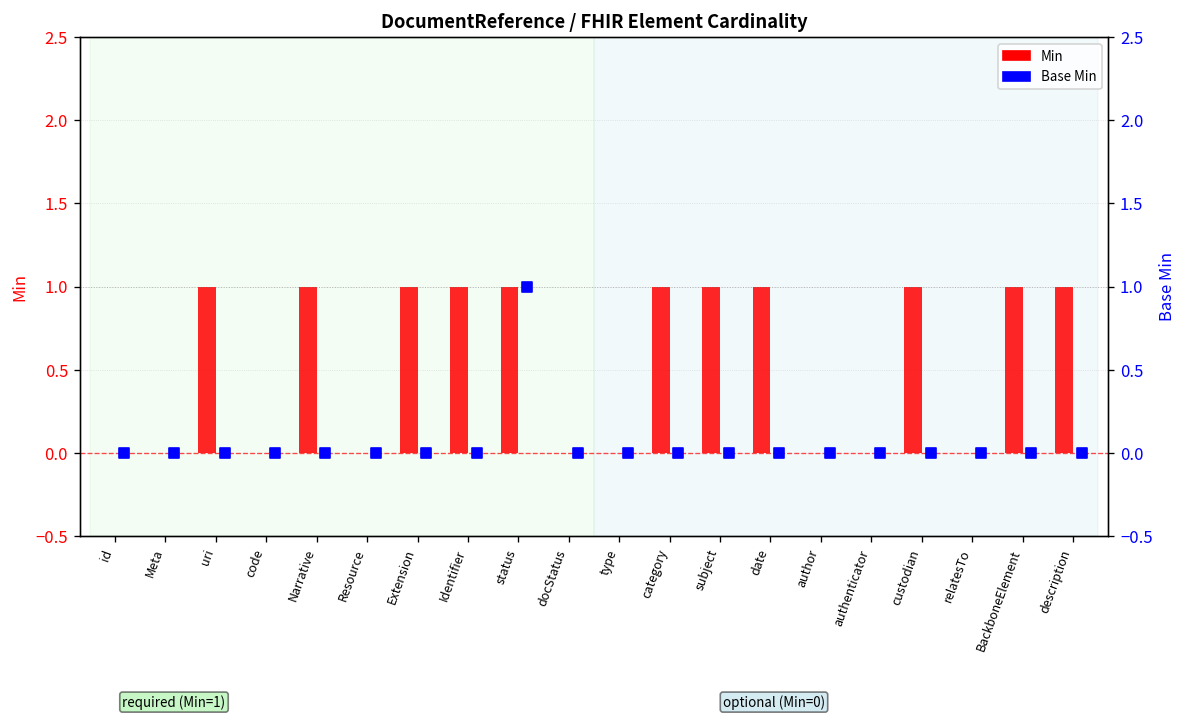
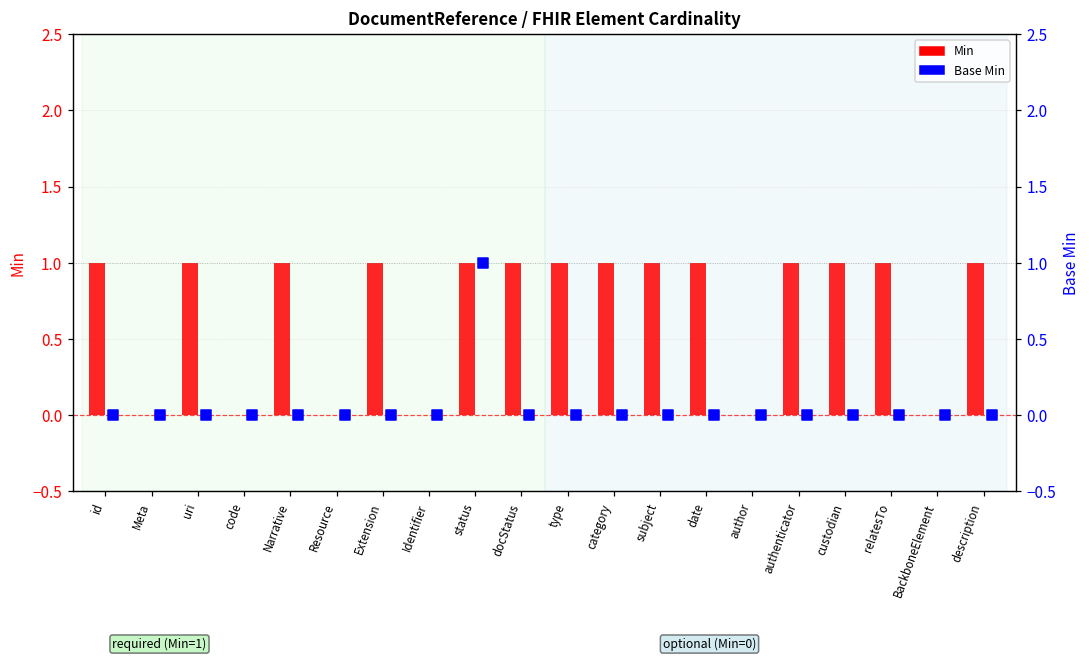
Min, id: 0 -> 1
Min, Identifier: 1 -> 0
Min, docStatus: 0 -> 1
Min, type: 0 -> 1
Min, authenticator: 0 -> 1
Min, relatesTo: 0 -> 1
Min, BackboneElement: 1 -> 0
